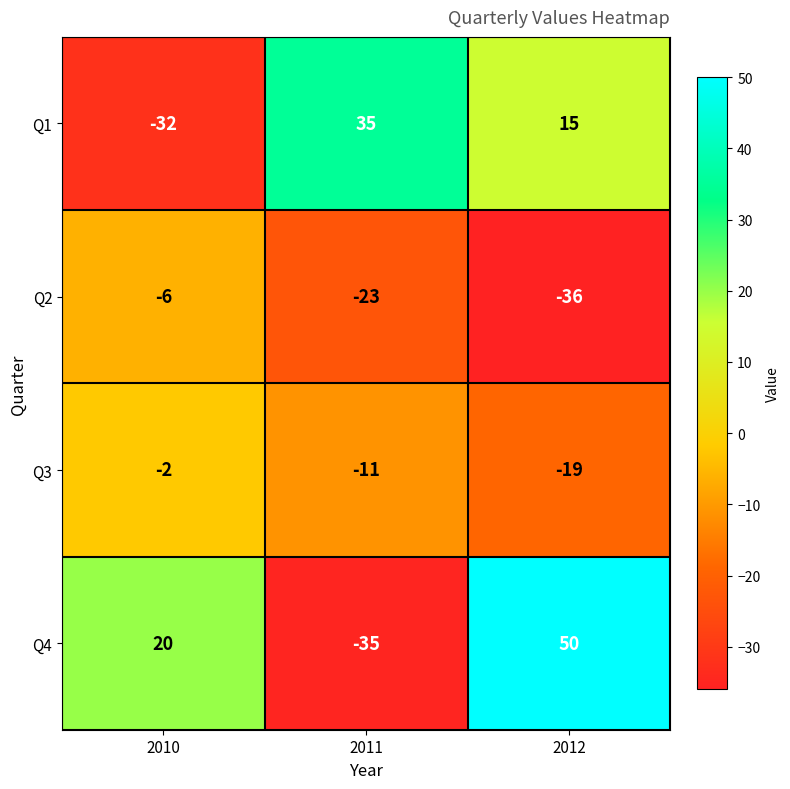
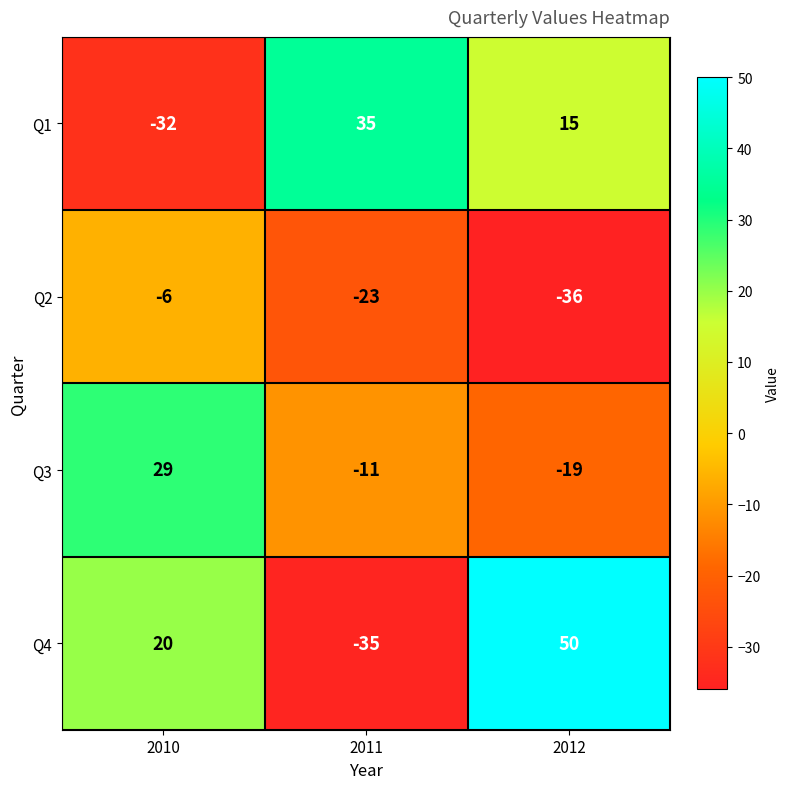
Q3, 2010: -2 -> 29
